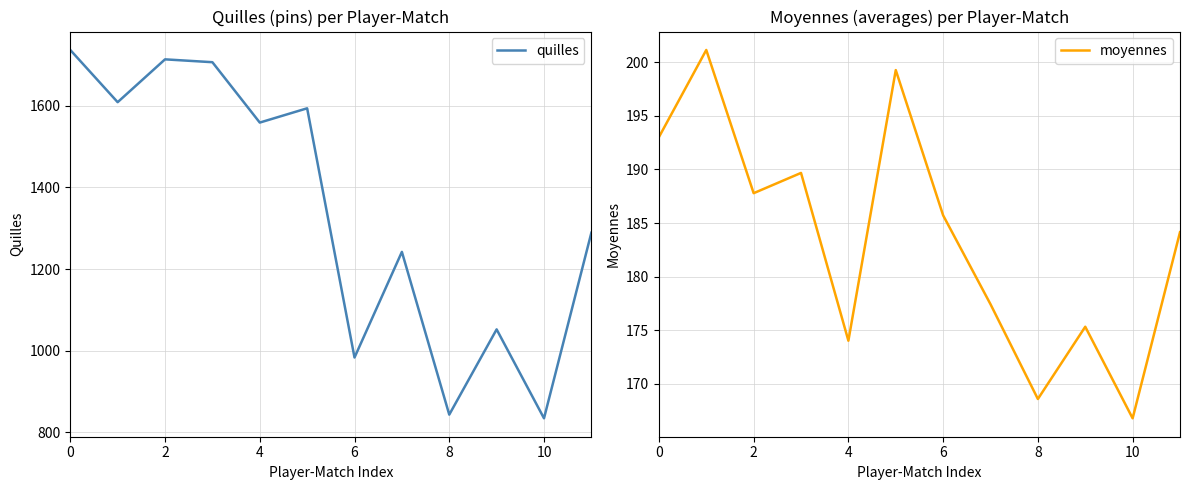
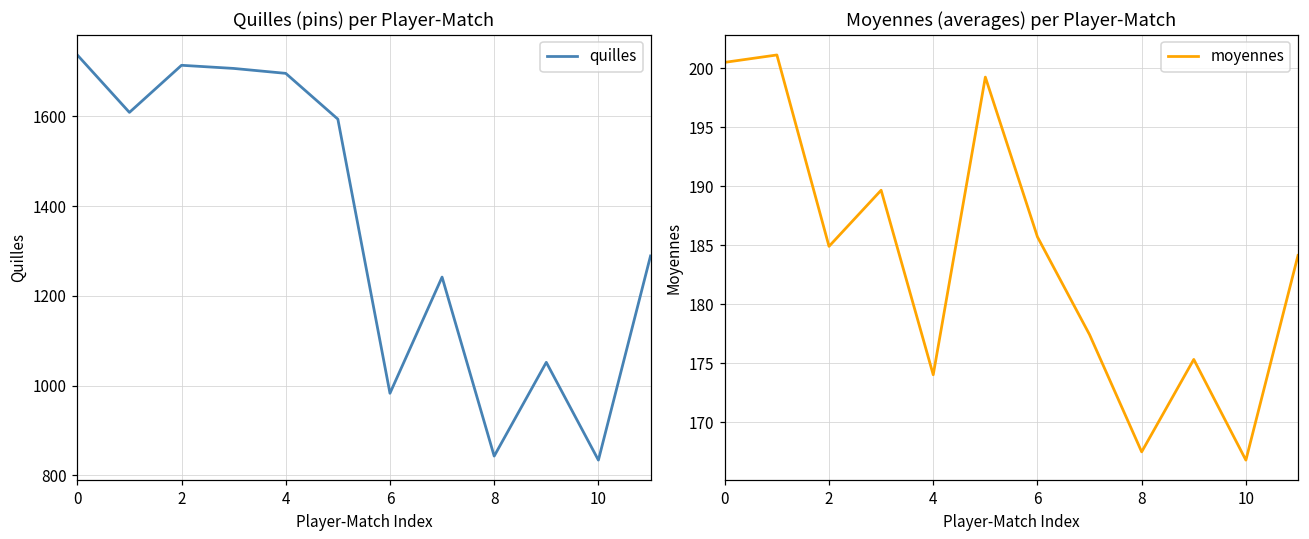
Quilles (pins) per Player-Match, 4: 1560 -> 1700
Moyennes (averages) per Player-Match, 0: 193.0 -> 200.5
Moyennes (averages) per Player-Match, 2: 187.8 -> 184.9
Moyennes (averages) per Player-Match, 8: 168.6 -> 167.5
